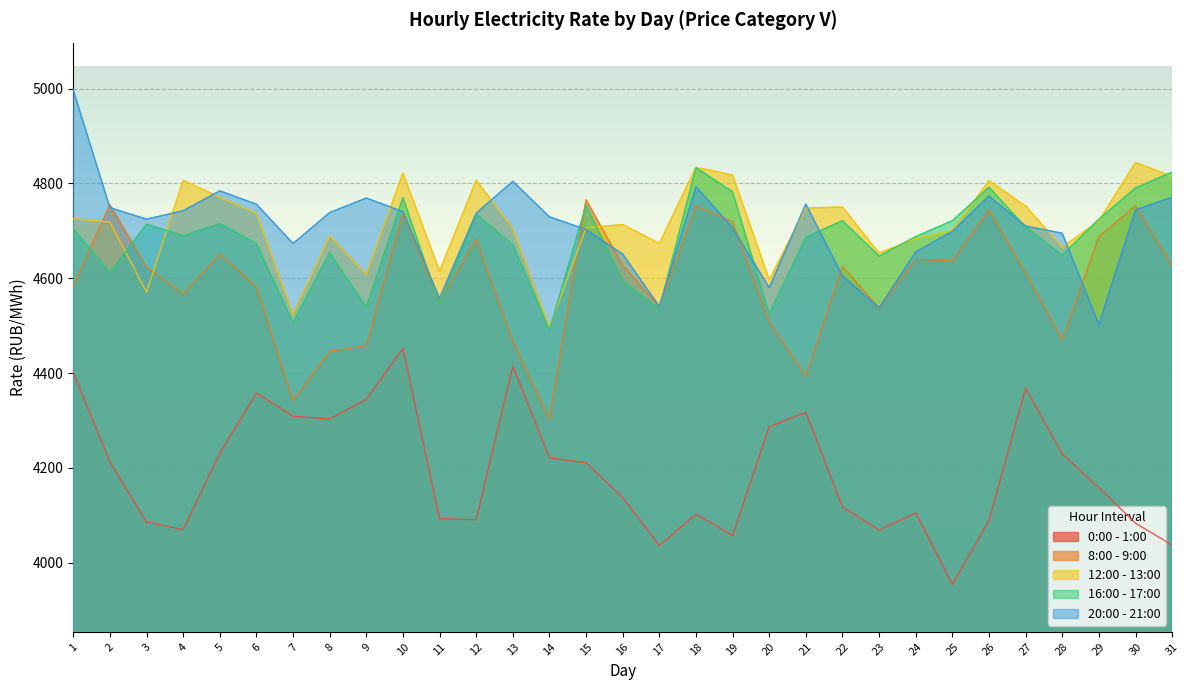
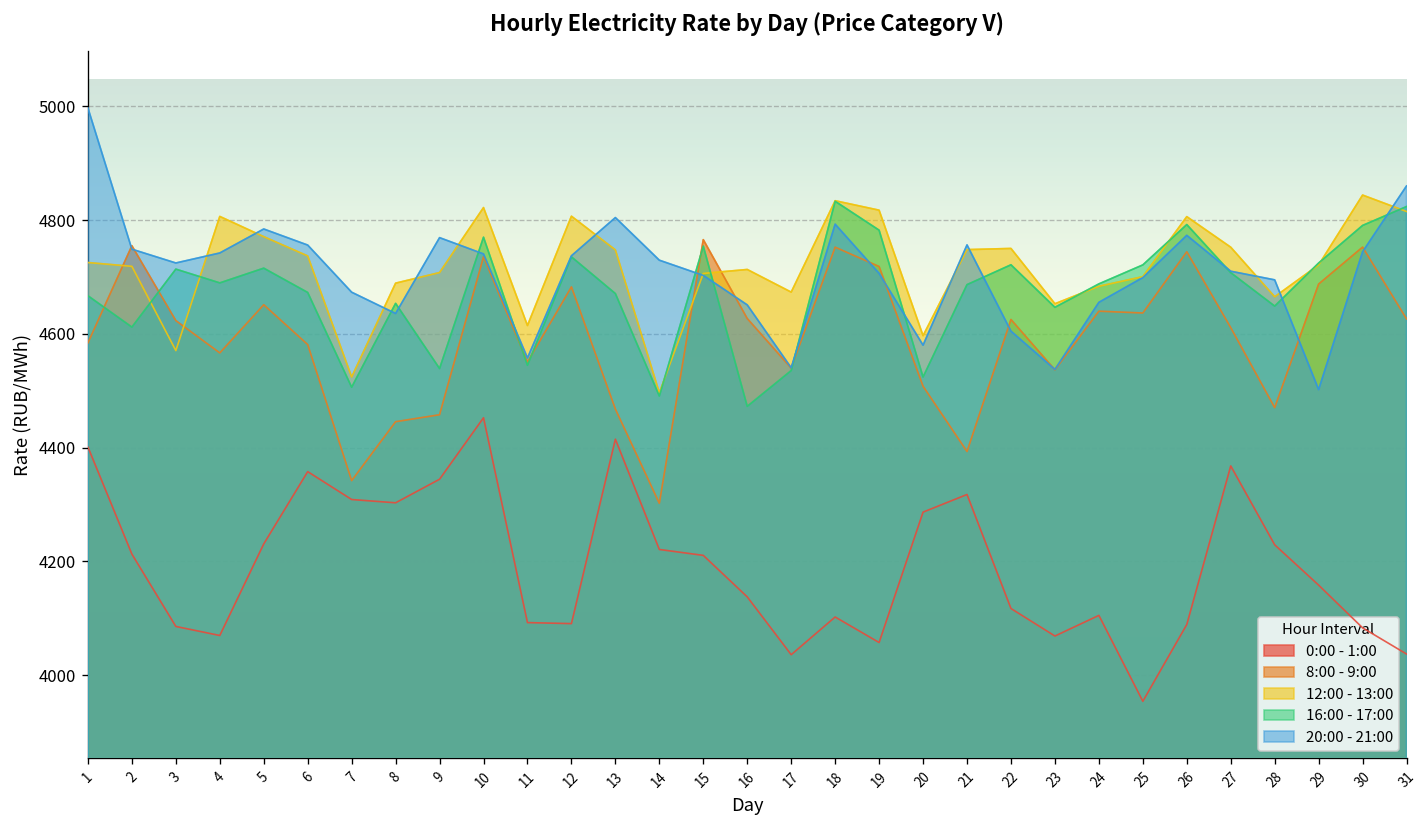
16:00 - 17:00, 1: 4700 -> 4670
20:00 - 21:00, 8: 4740 -> 4640
12:00 - 13:00, 9: 4610 -> 4710
12:00 - 13:00, 13: 4710 -> 4750
16:00 - 17:00, 16: 4590 -> 4470
20:00 - 21:00, 31: 4770 -> 4860
